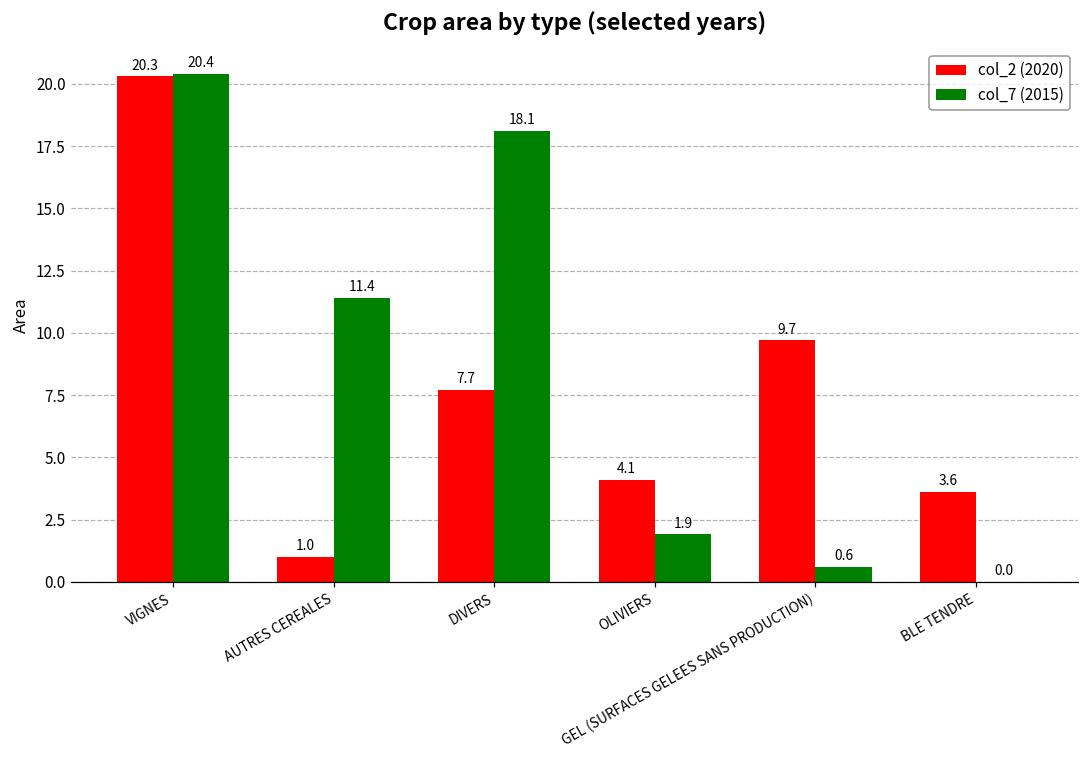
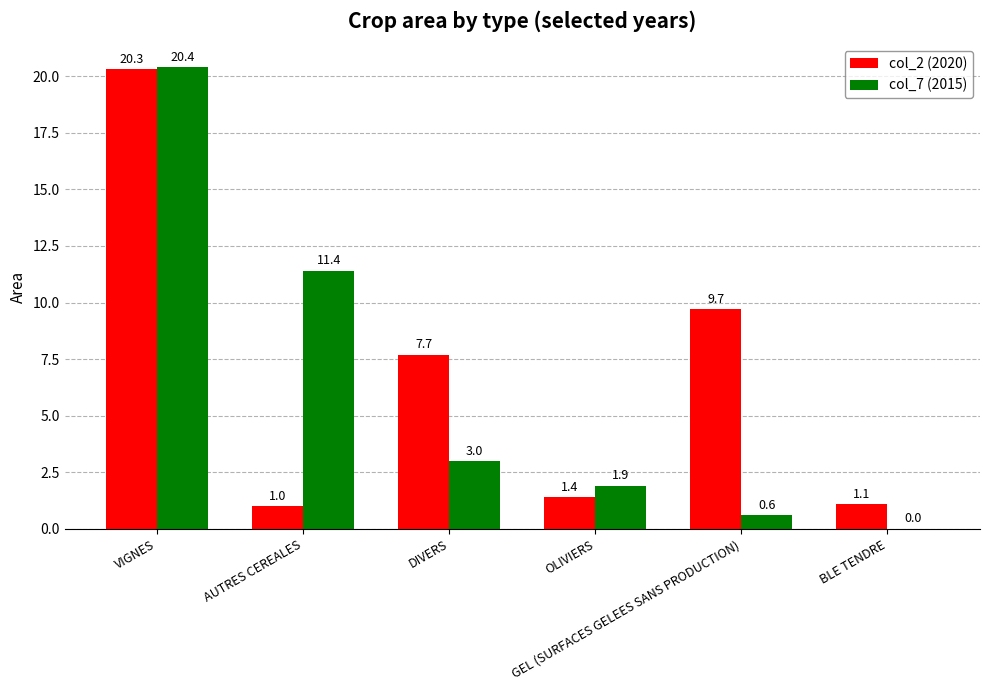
col_7 (2015), DIVERS: 18.1 -> 3.0
col_2 (2020), OLIVIERS: 4.1 -> 1.4
col_2 (2020), BLE TENDRE: 3.6 -> 1.1
